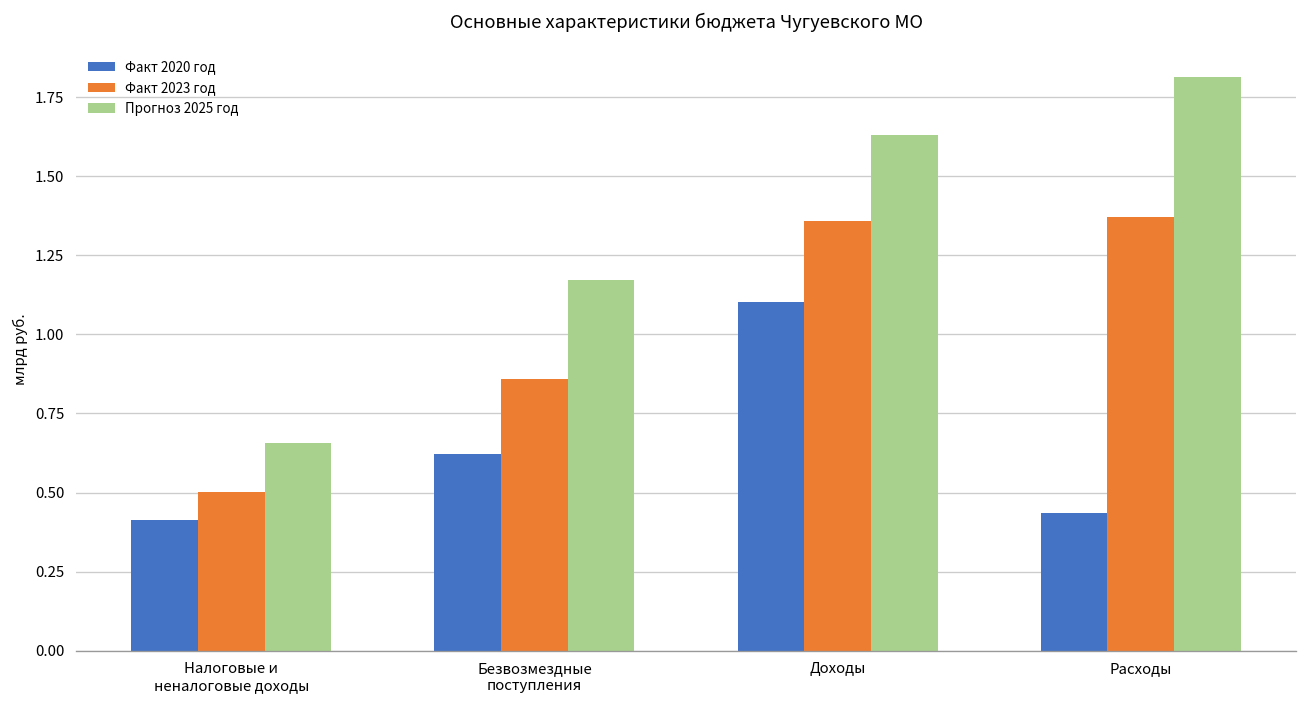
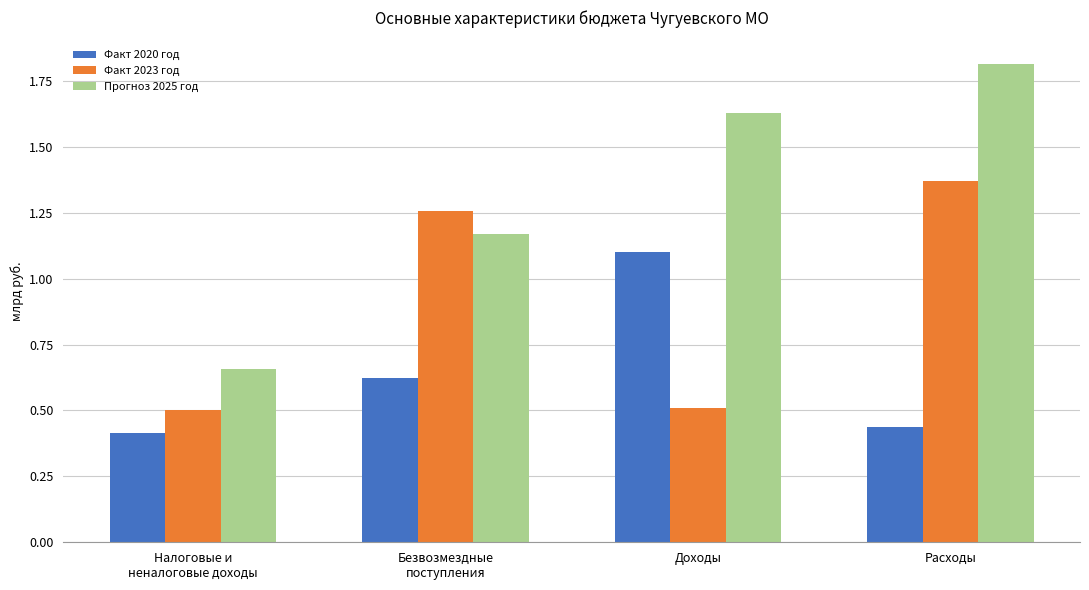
Факт 2023 год, Безвозмездные поступления: 0.86 -> 1.26
Факт 2023 год, Доходы: 1.36 -> 0.51
